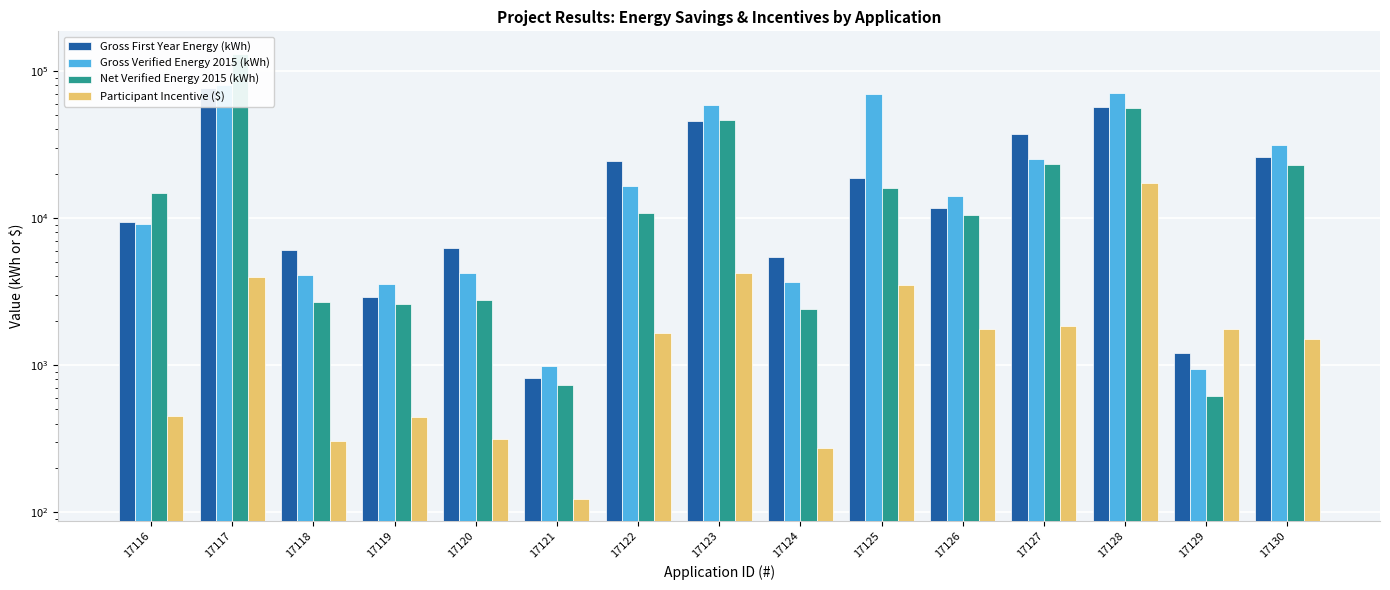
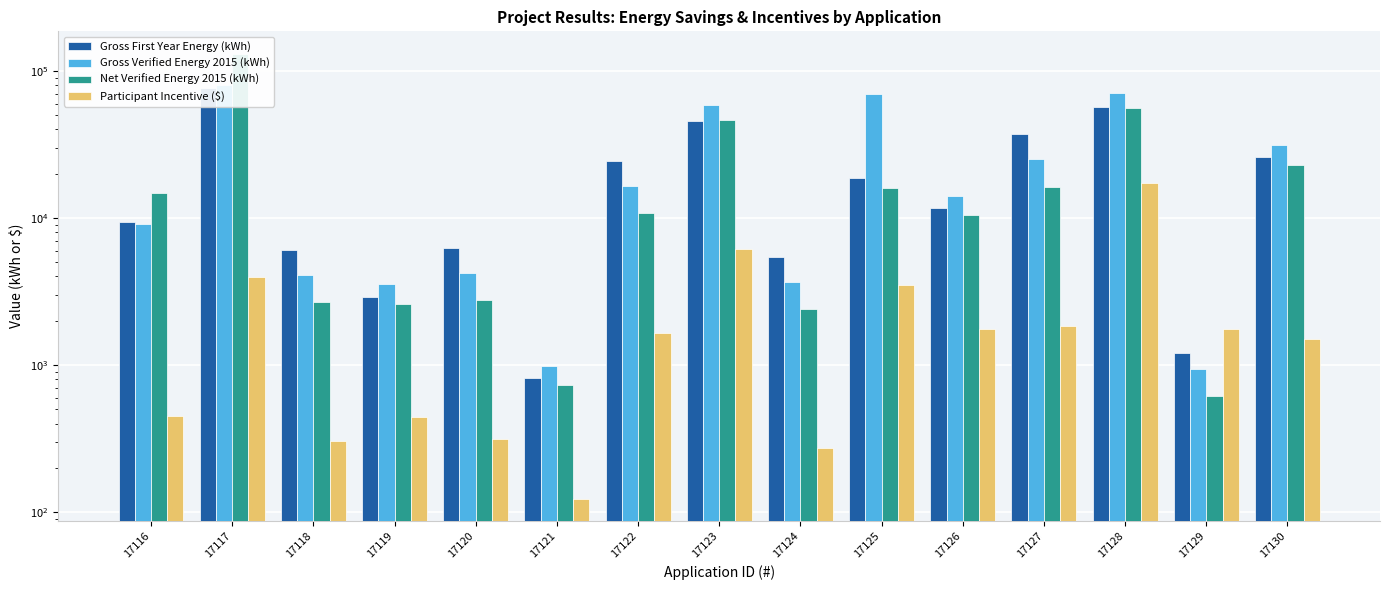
Participant Incentive ($), 17123: 4200 -> 6100
Net Verified Energy 2015 (kWh), 17127: 23000 -> 16000
